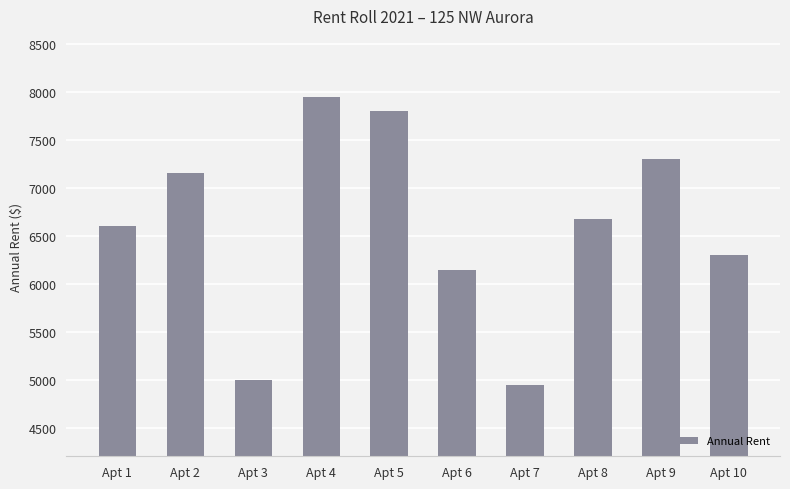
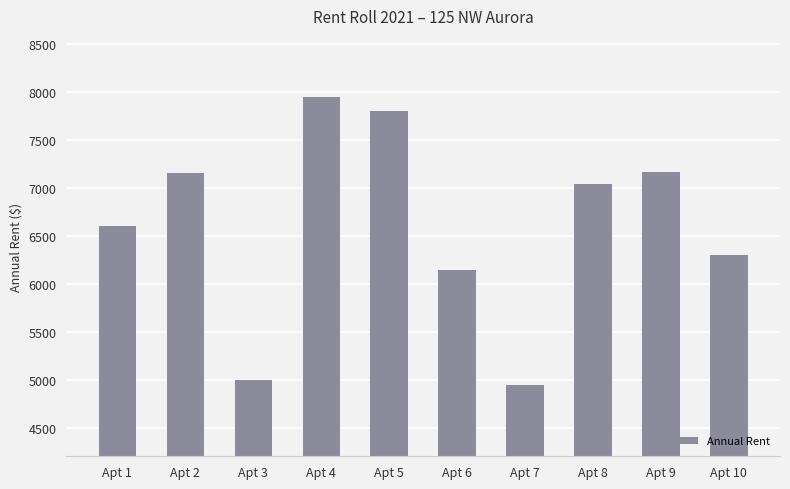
Apt 8: 6700 -> 7000
Apt 9: 7300 -> 7200
